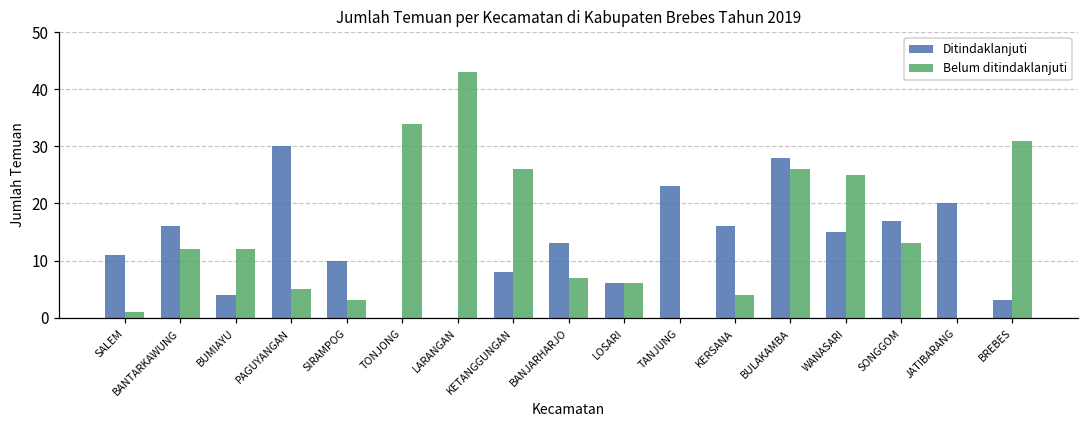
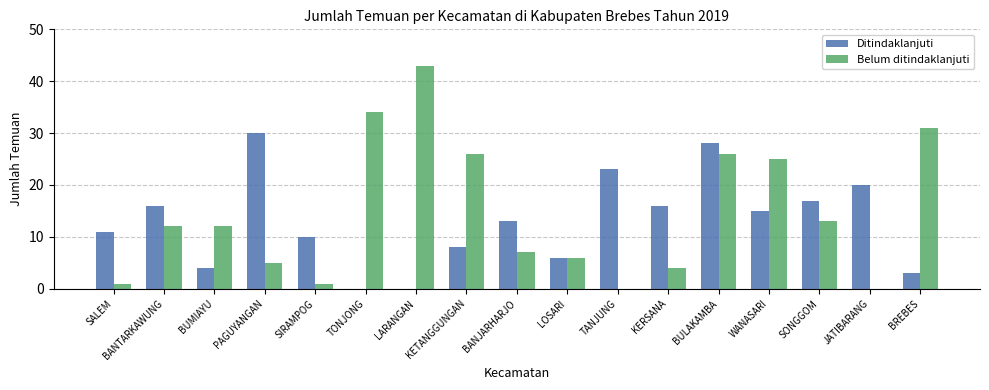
Belum ditindaklanjuti, SIRAMPOG: 3 -> 1
